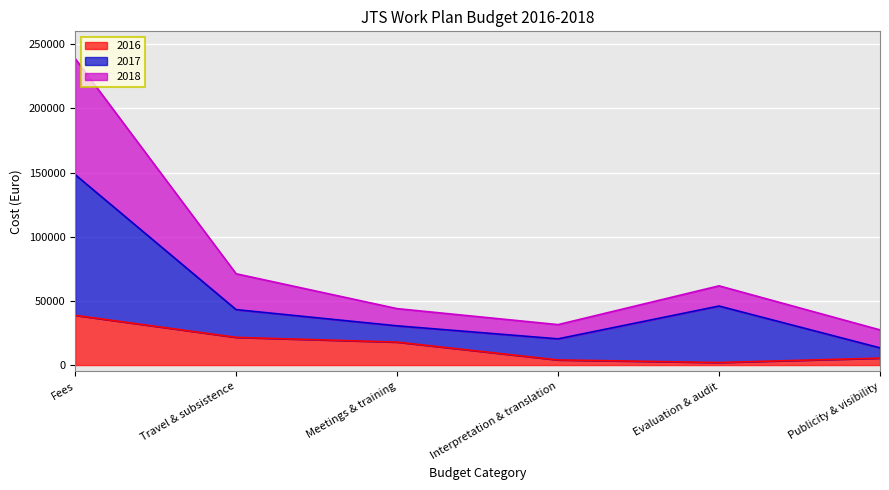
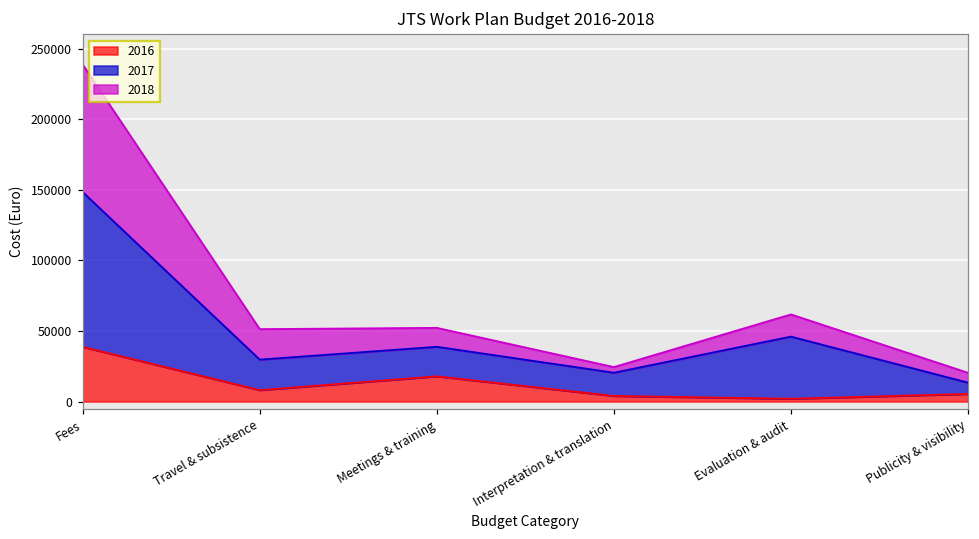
2016, Travel & subsistence: 22000 -> 8000
2018, Travel & subsistence: 28000 -> 22000
2017, Meetings & training: 13000 -> 21000
2018, Interpretation & translation: 11000 -> 4000
2018, Publicity & visibility: 14000 -> 7000
